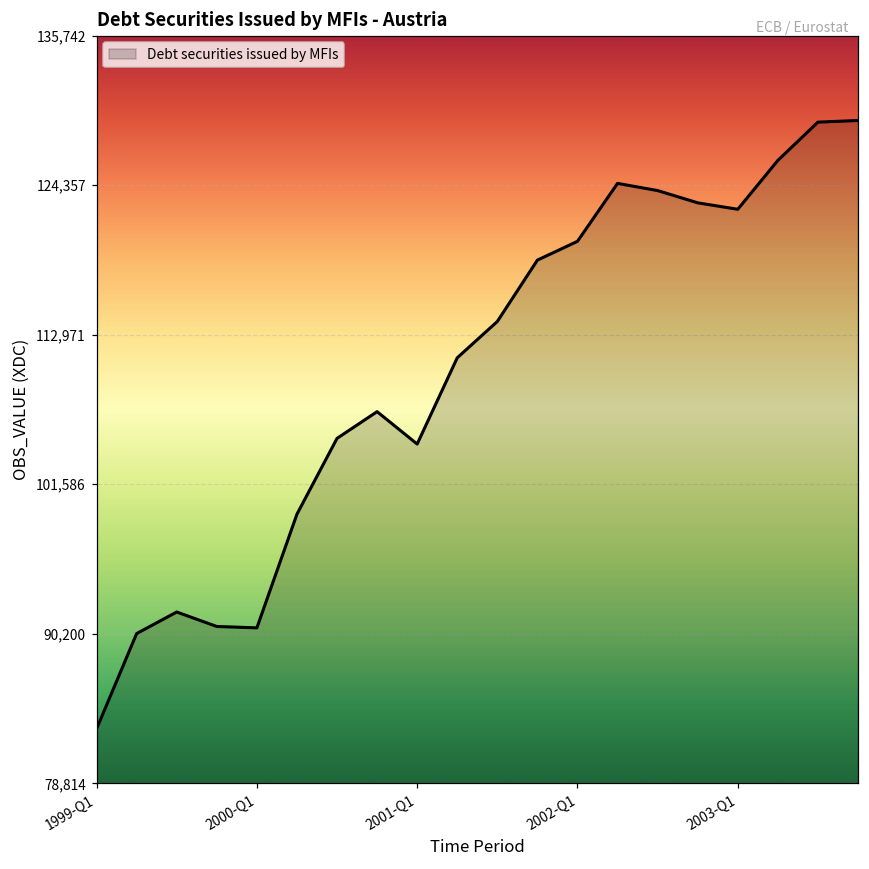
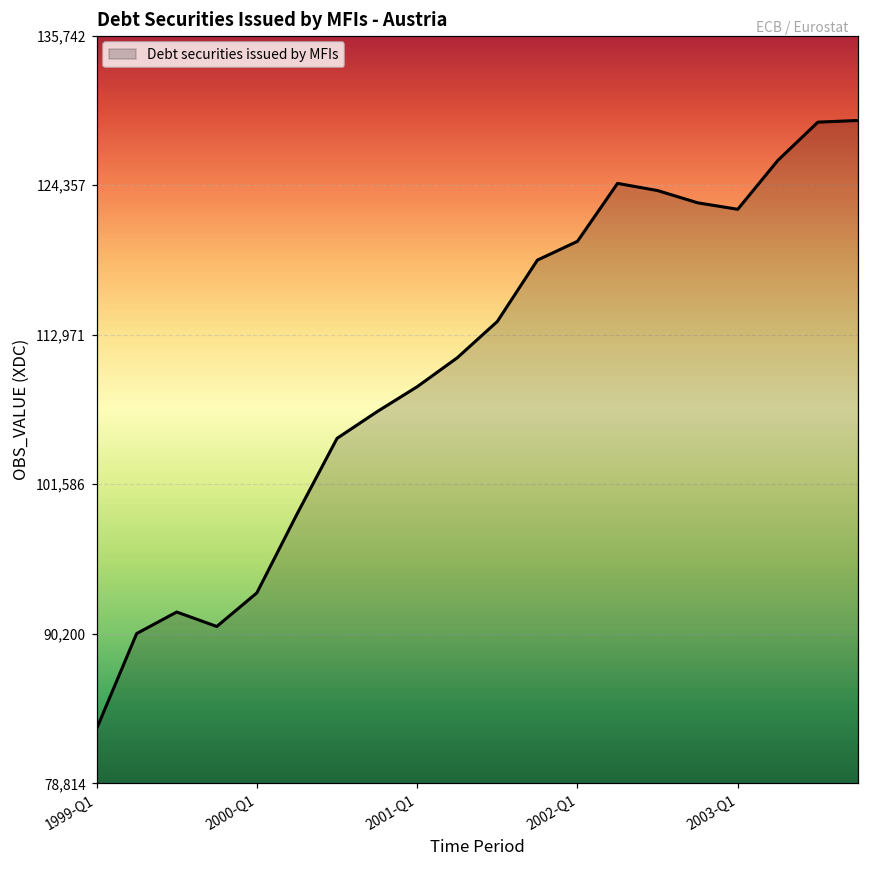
2000-Q1: 90,700 -> 93,300
2001-Q1: 104,600 -> 109,000
